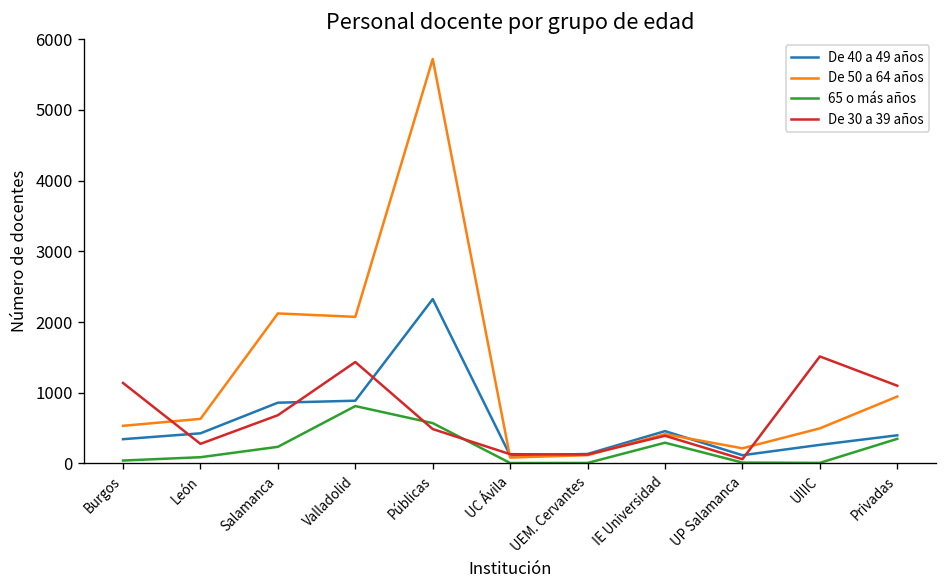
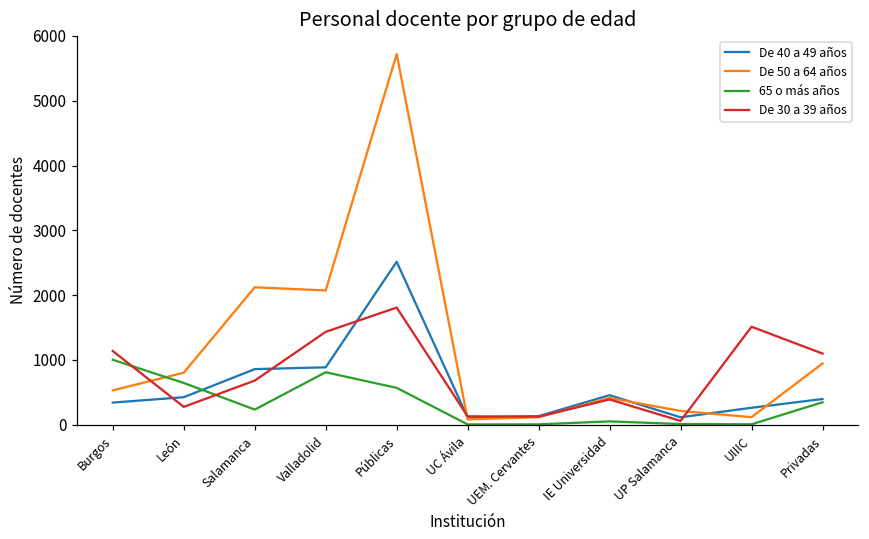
65 o más años, Burgos: 0 -> 1000
De 50 a 64 años, León: 600 -> 800
65 o más años, León: 100 -> 600
De 40 a 49 años, Públicas: 2300 -> 2500
De 30 a 39 años, Públicas: 500 -> 1800
65 o más años, IE Universidad: 300 -> 100
De 50 a 64 años, UIIIC: 500 -> 100
